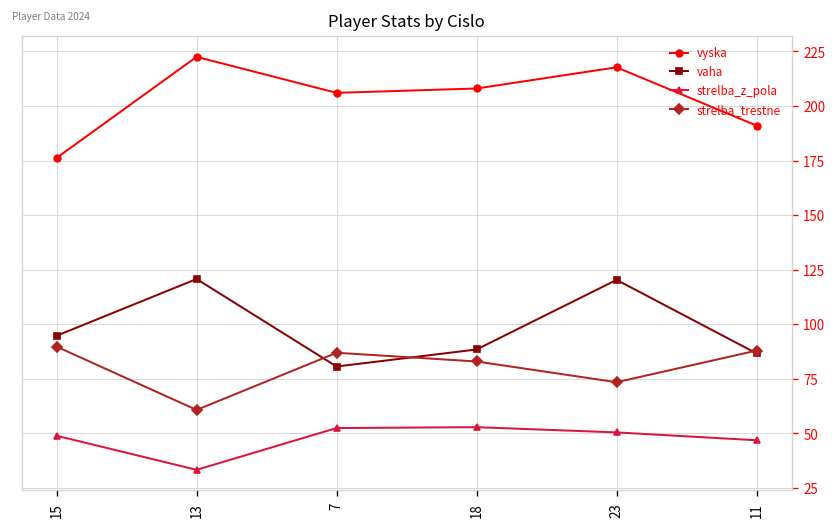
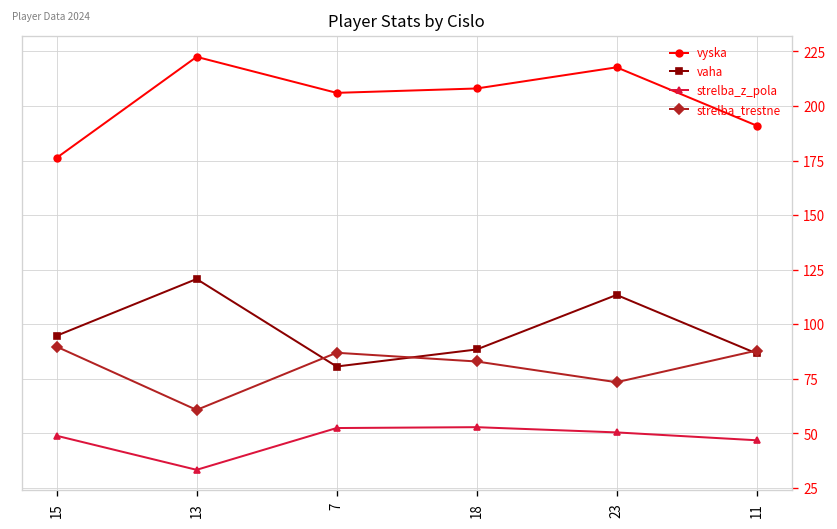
vaha, 23: 120 -> 113
